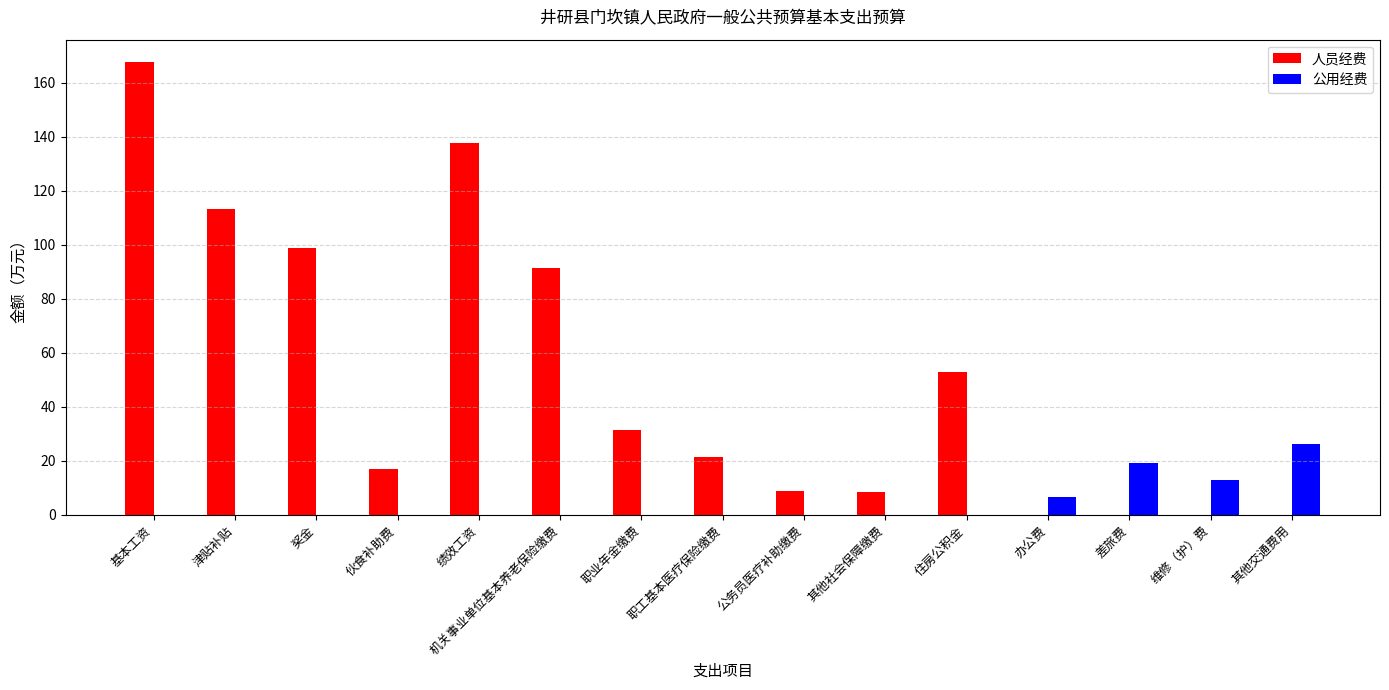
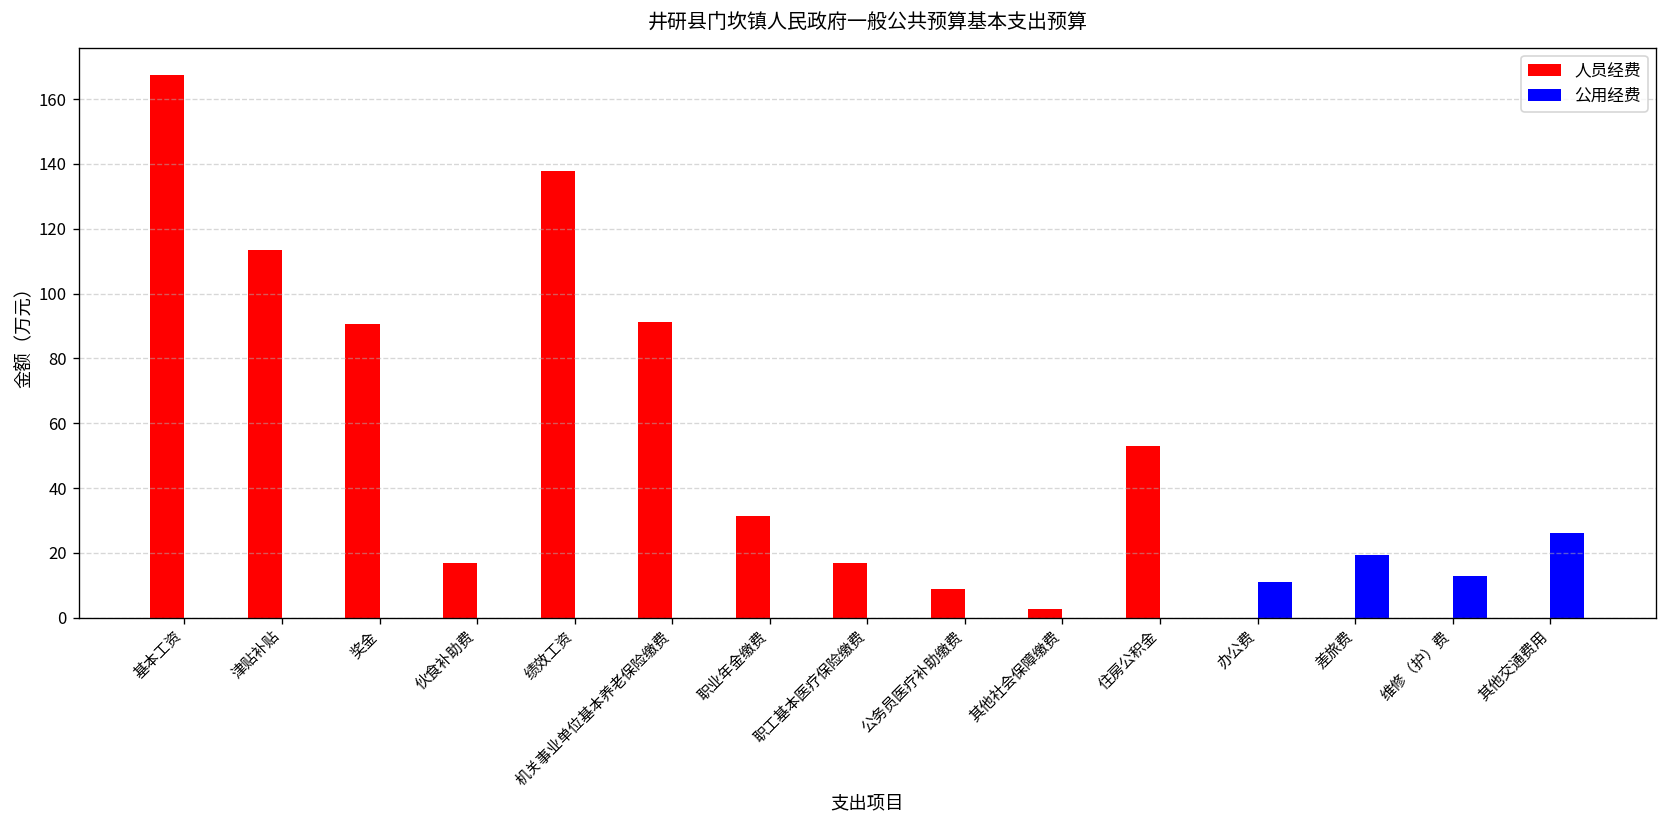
人员经费, 奖金: 99 -> 91
人员经费, 职工基本医疗保险缴费: 21 -> 17
人员经费, 其他社会保障缴费: 8 -> 3
公用经费, 办公费: 7 -> 11
